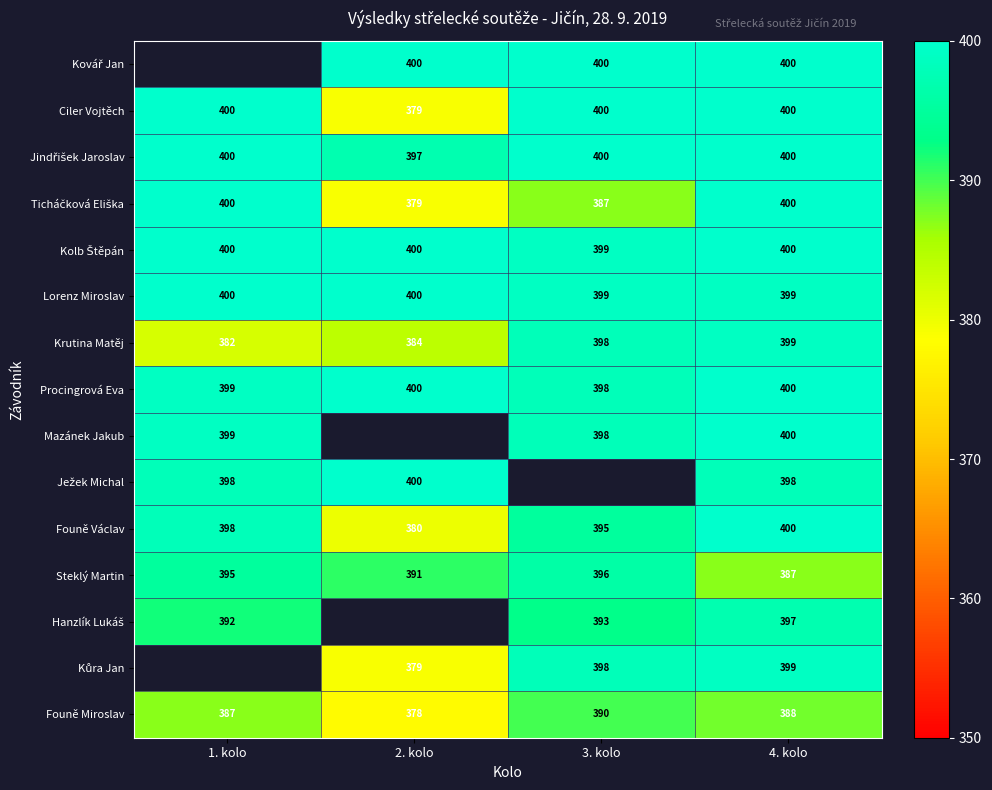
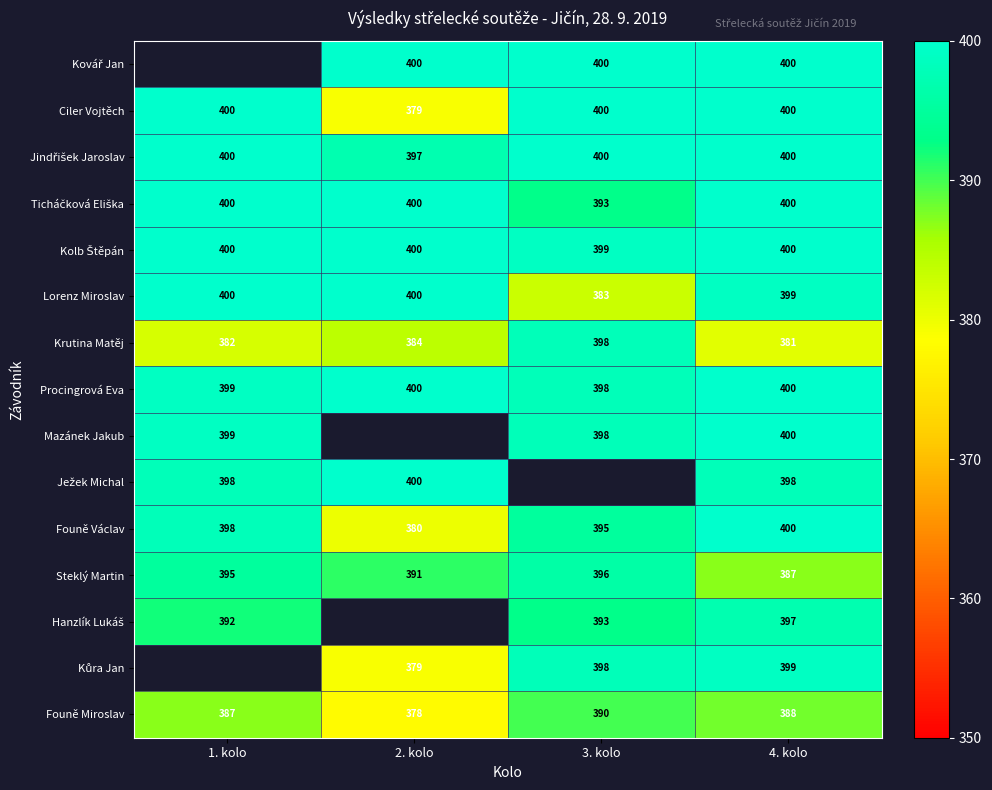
Ticháčková Eliška, 2. kolo: 379 -> 400
Ticháčková Eliška, 3. kolo: 387 -> 393
Lorenz Miroslav, 3. kolo: 399 -> 383
Krutina Matěj, 4. kolo: 399 -> 381
